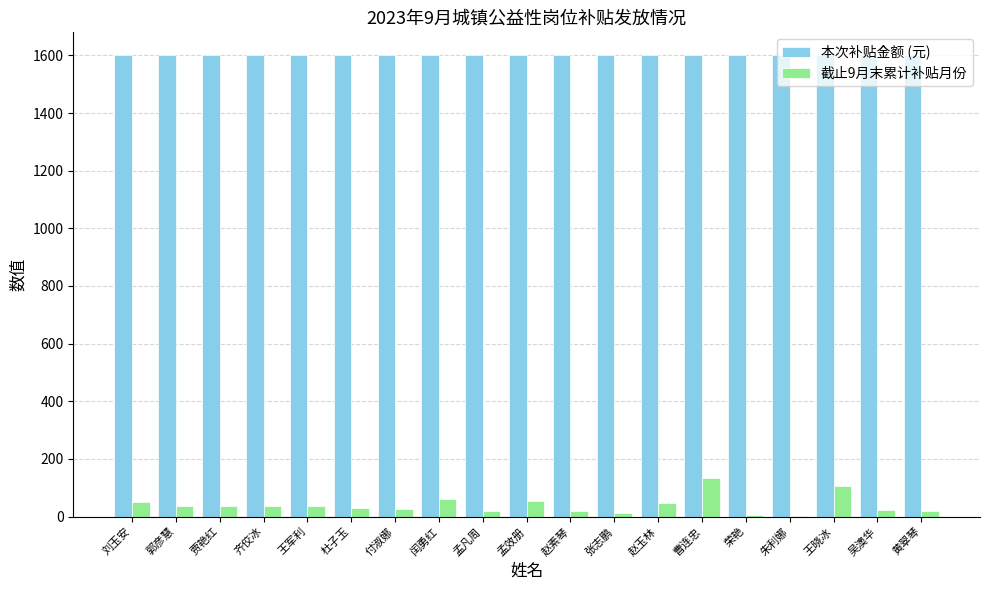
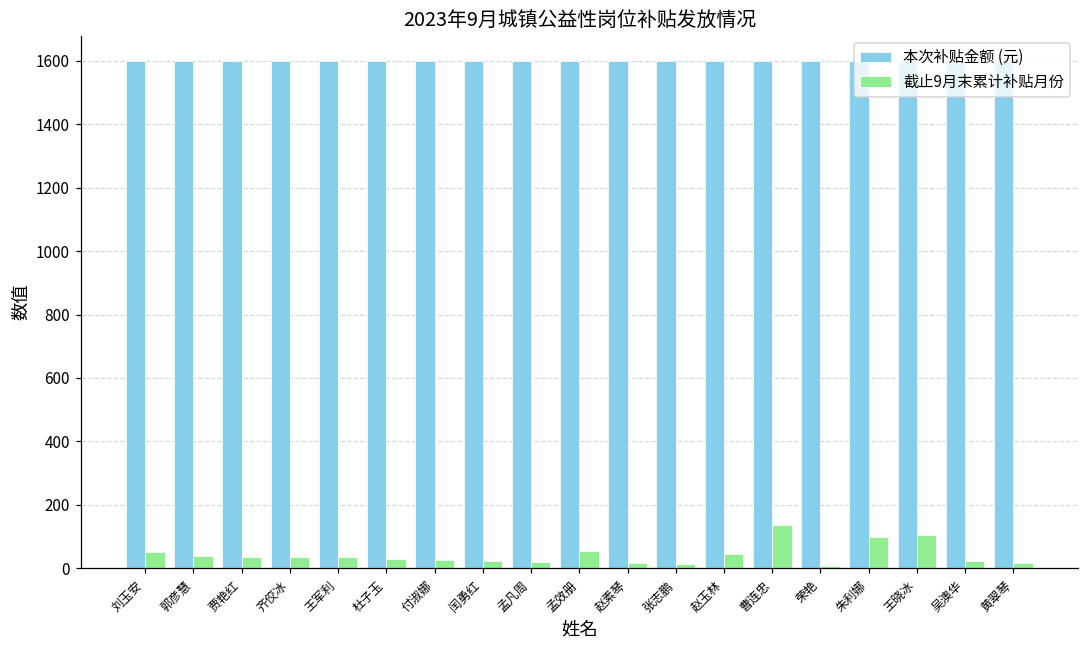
截止9月末累计补贴月份, 闰勇红: 60 -> 20
截止9月末累计补贴月份, 朱利娜: 0 -> 100
